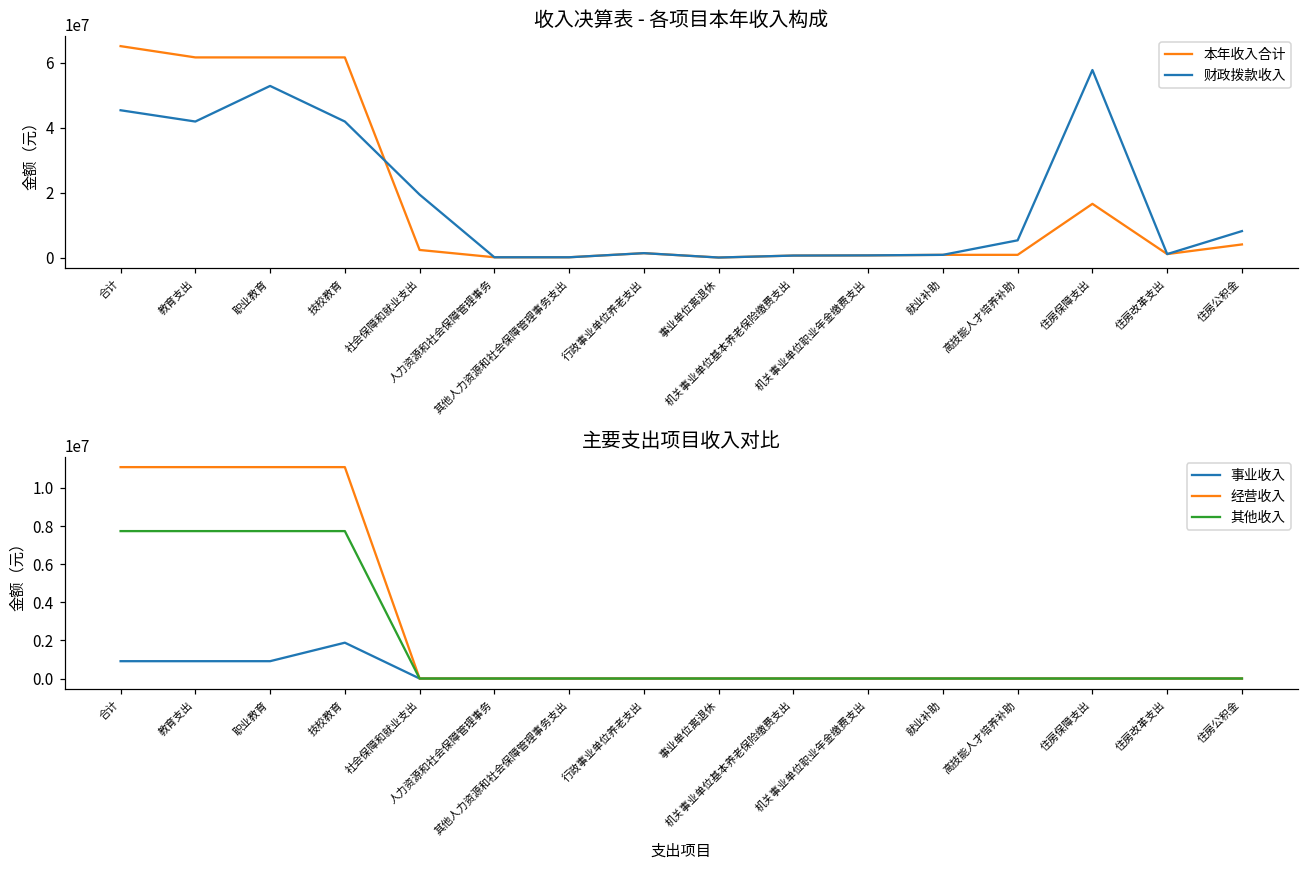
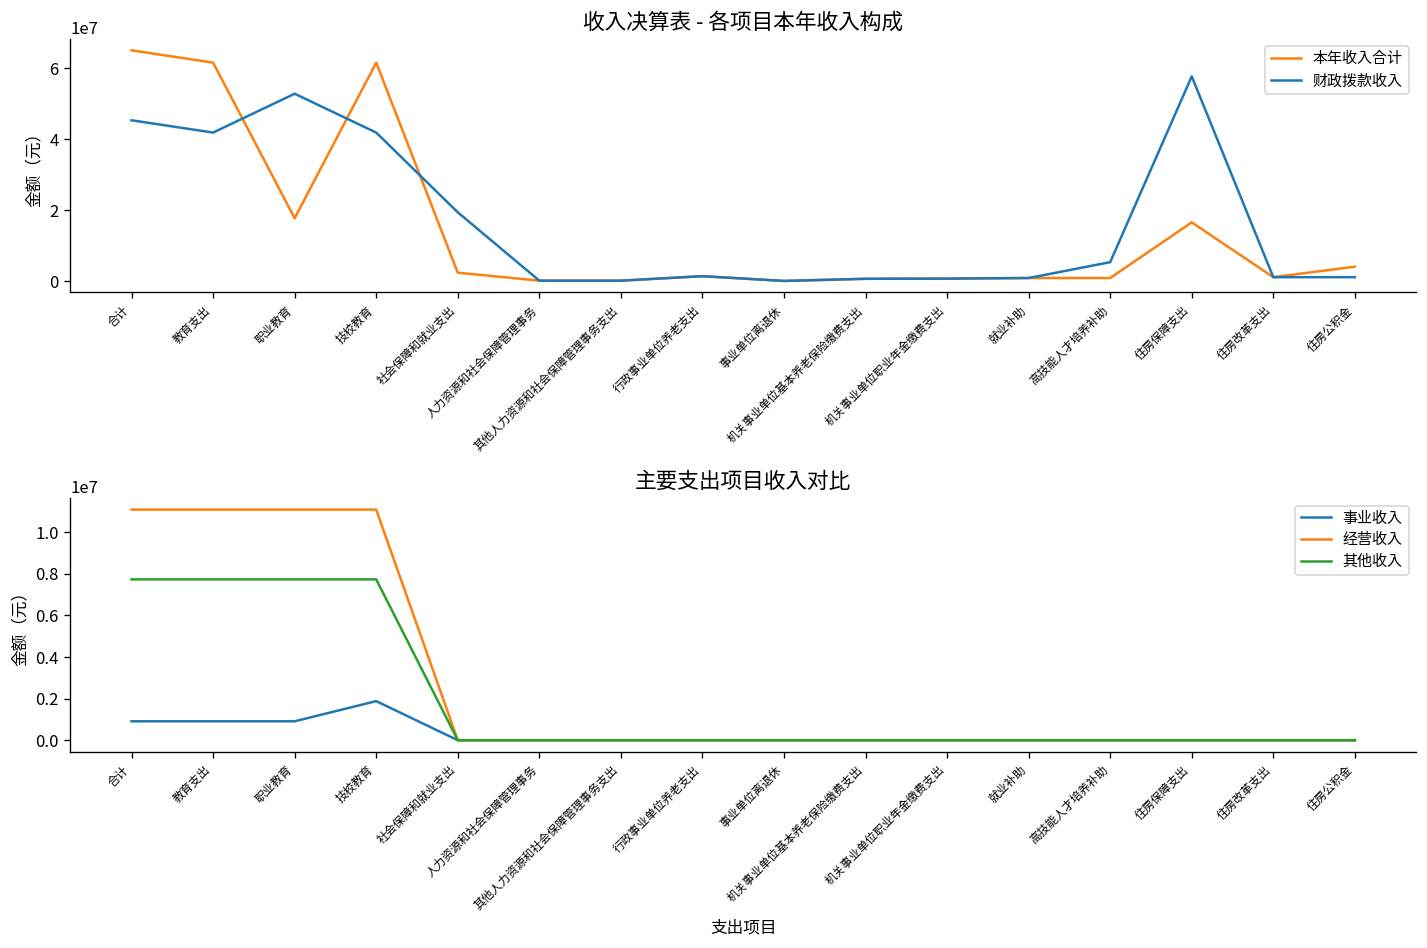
收入决算表 - 各项目本年收入构成, 本年收入合计, 职业教育: 62000000 -> 18000000
收入决算表 - 各项目本年收入构成, 财政拨款收入, 住房公积金: 8000000 -> 1000000
